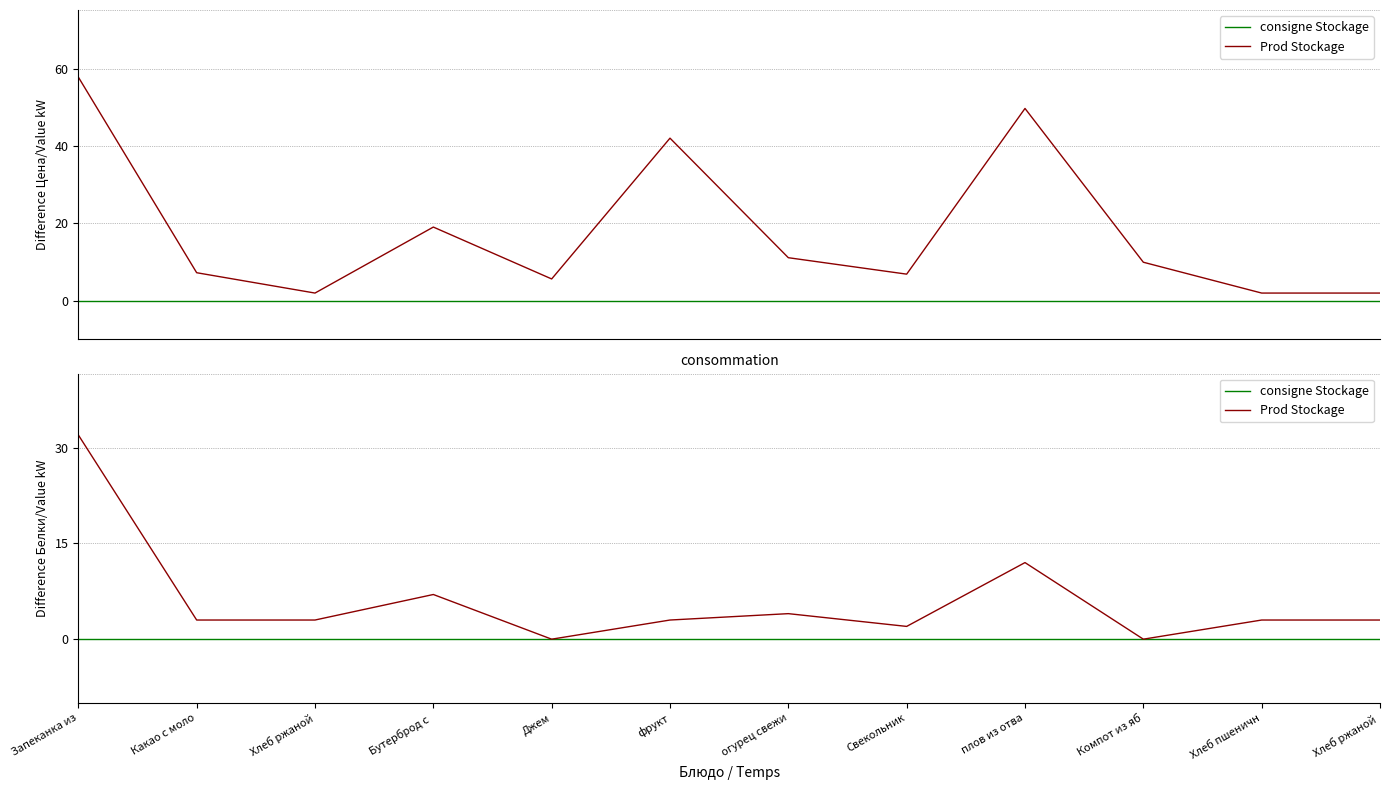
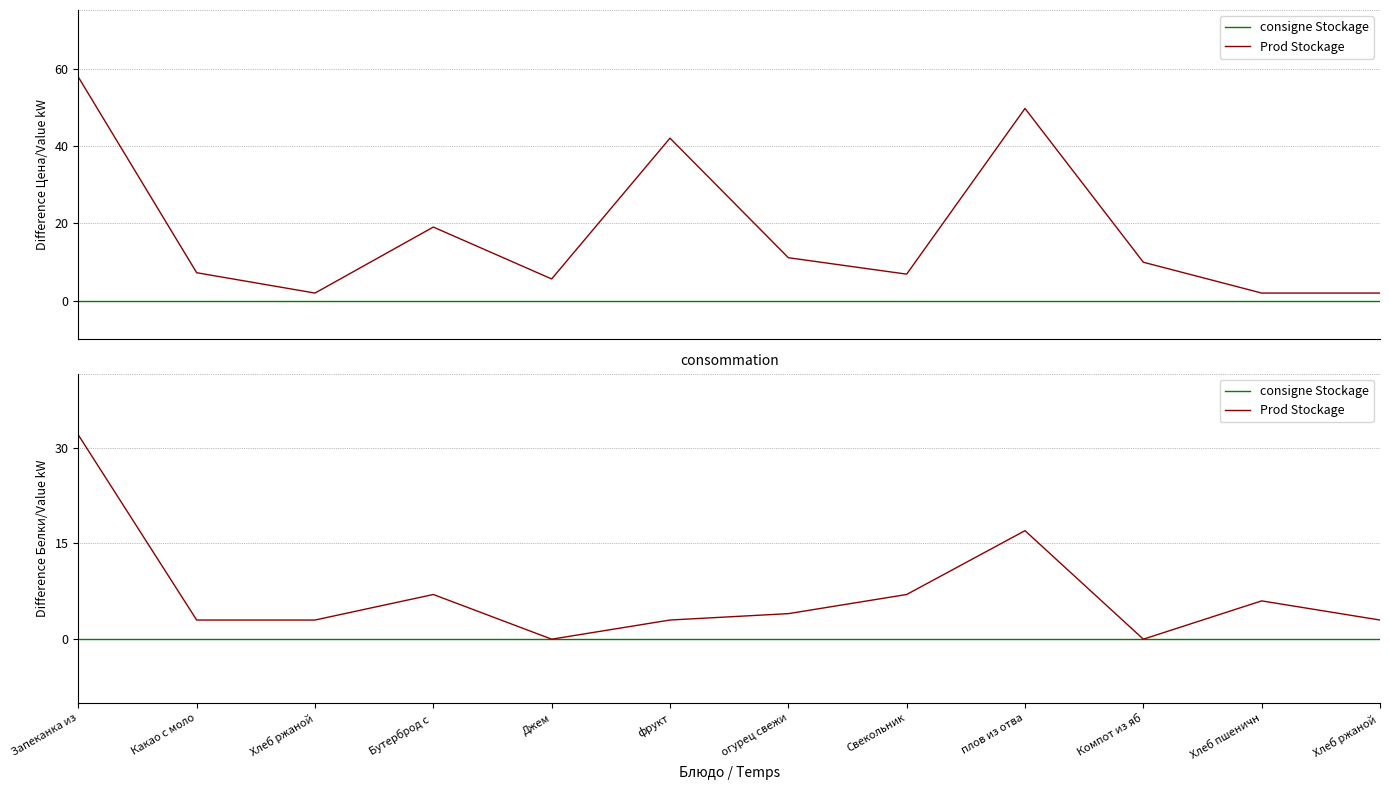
consommation, Prod Stockage, Свекольник: 2 -> 7
consommation, Prod Stockage, плов из отва: 12 -> 17
consommation, Prod Stockage, Хлеб пшеничн: 3 -> 6
